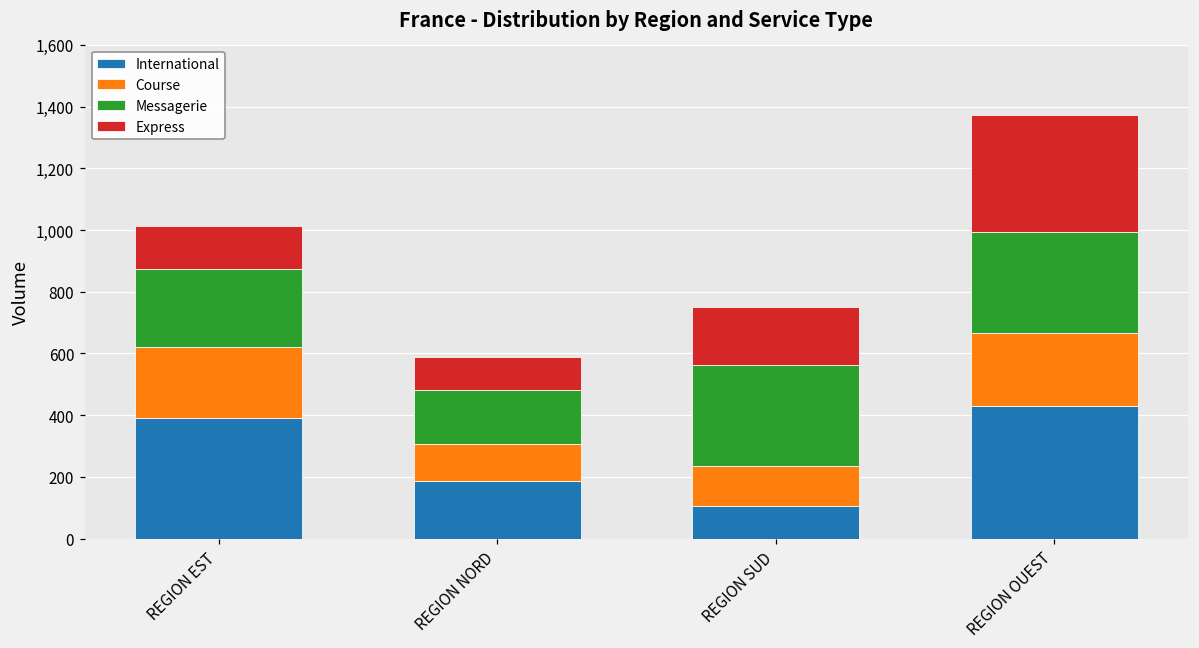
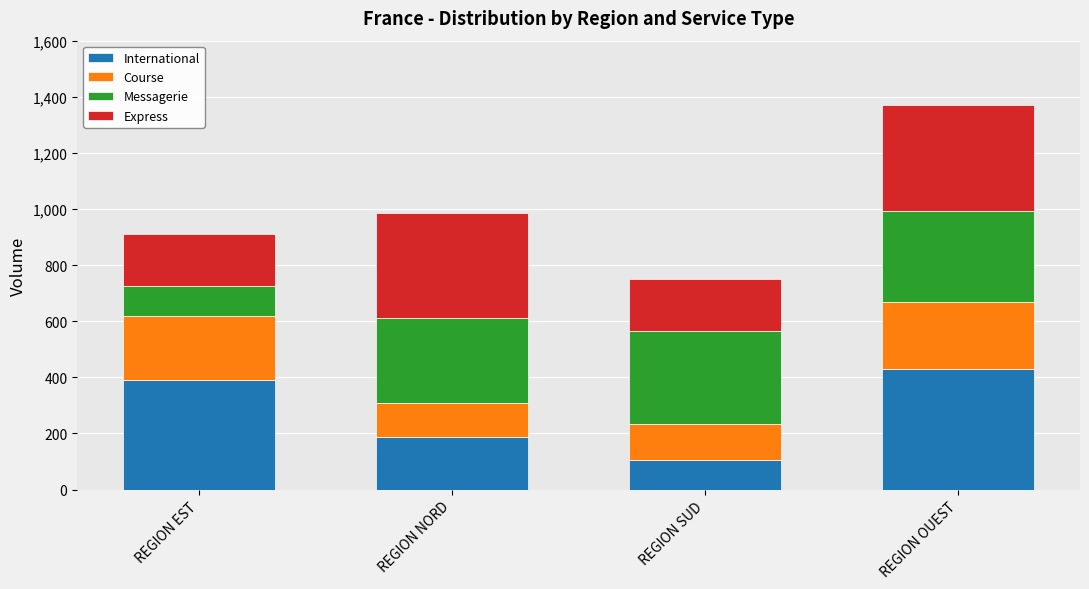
Messagerie, REGION EST: 250 -> 100
Express, REGION EST: 140 -> 190
Messagerie, REGION NORD: 170 -> 310
Express, REGION NORD: 110 -> 370
